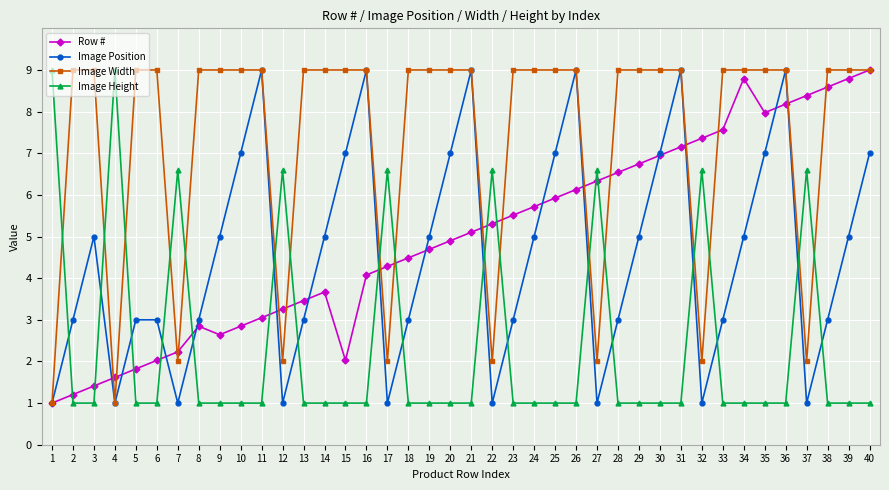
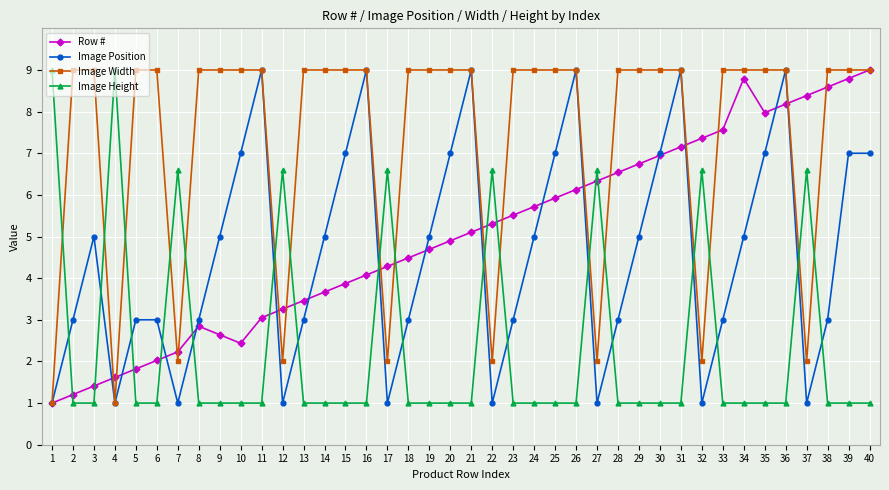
Row #, 10: 2.8 -> 2.4
Row #, 15: 2.0 -> 3.9
Image Position, 39: 5.0 -> 7.0
